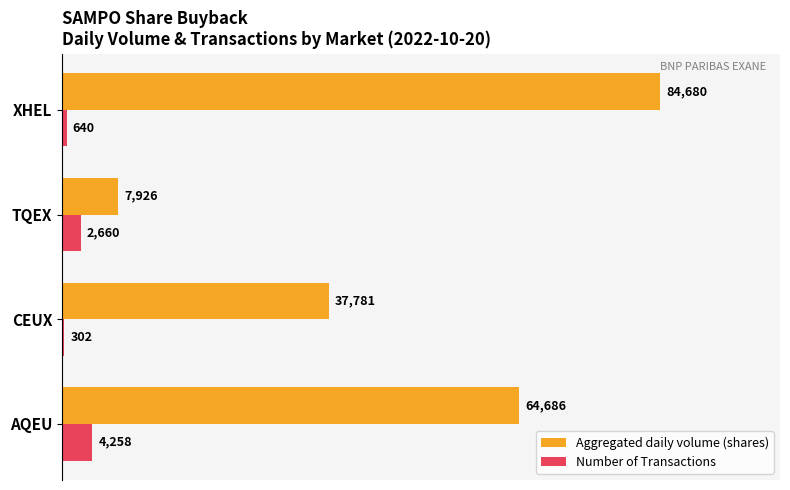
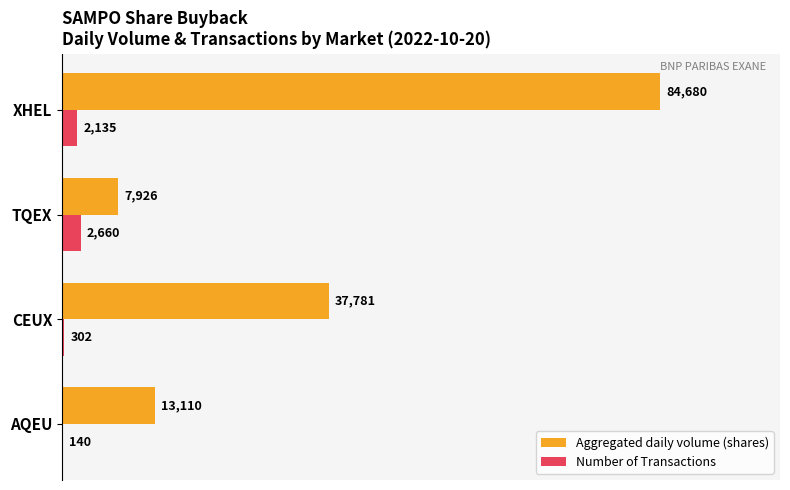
Number of Transactions, XHEL: 640 -> 2,135
Aggregated daily volume (shares), AQEU: 64,686 -> 13,110
Number of Transactions, AQEU: 4,258 -> 140
